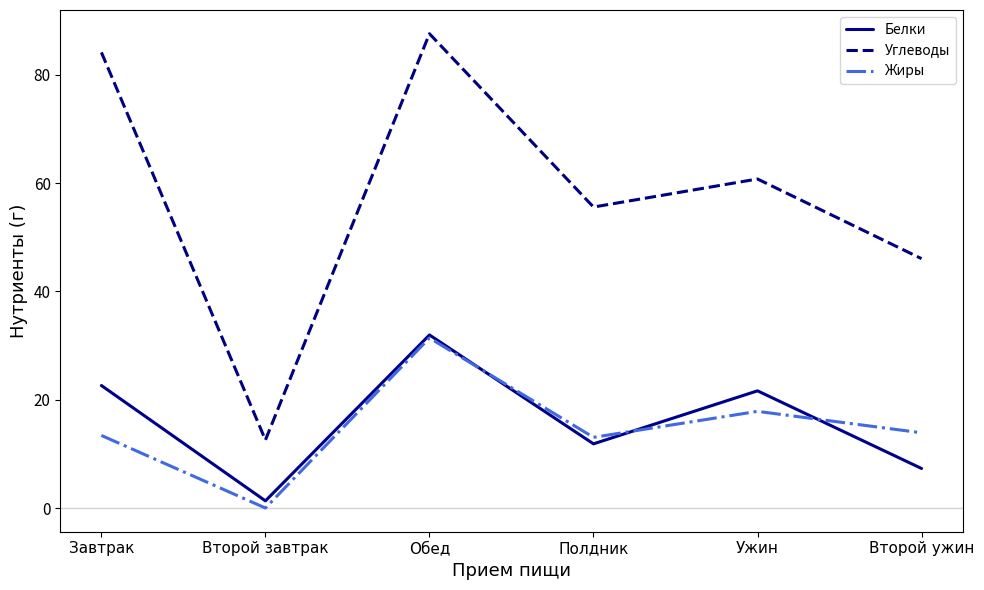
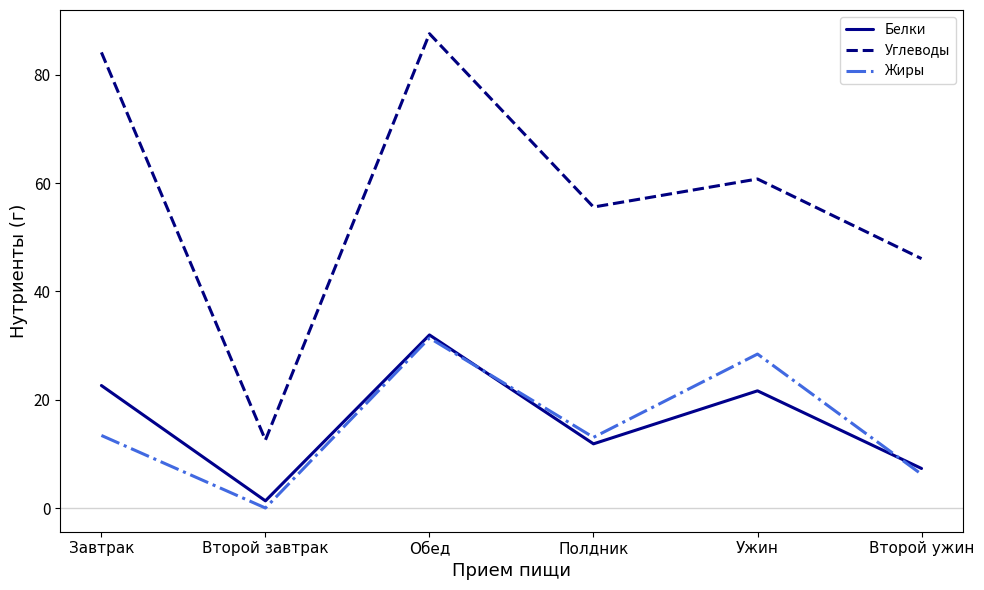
Жиры, Ужин: 18 -> 28
Жиры, Второй ужин: 14 -> 6
